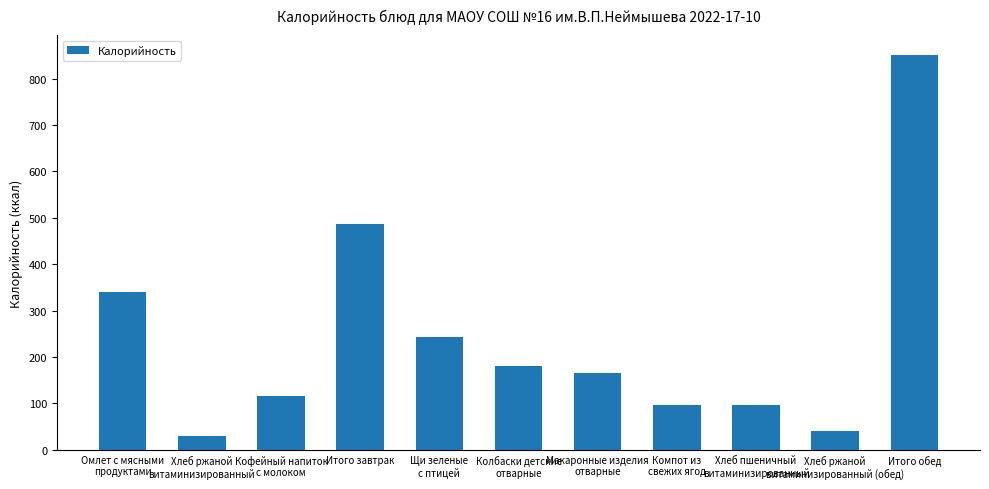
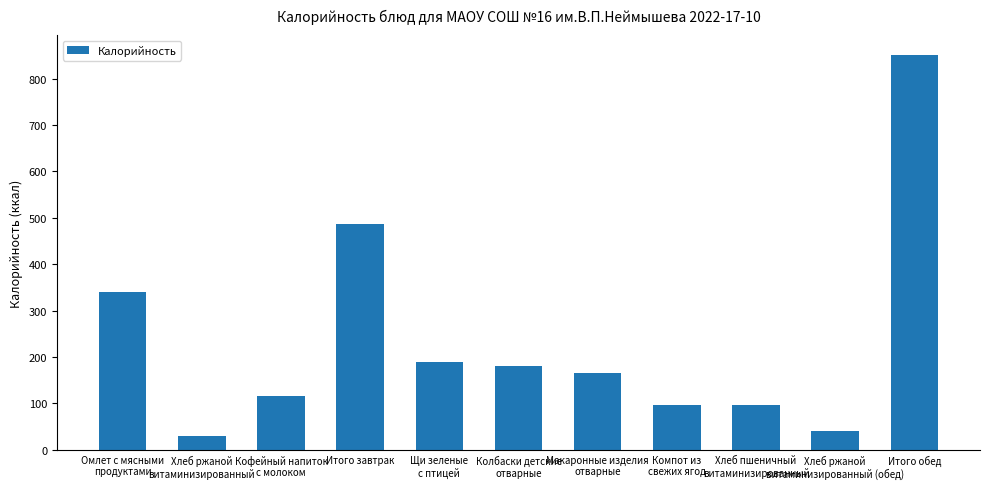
Щи зеленые с птицей: 240 -> 190
